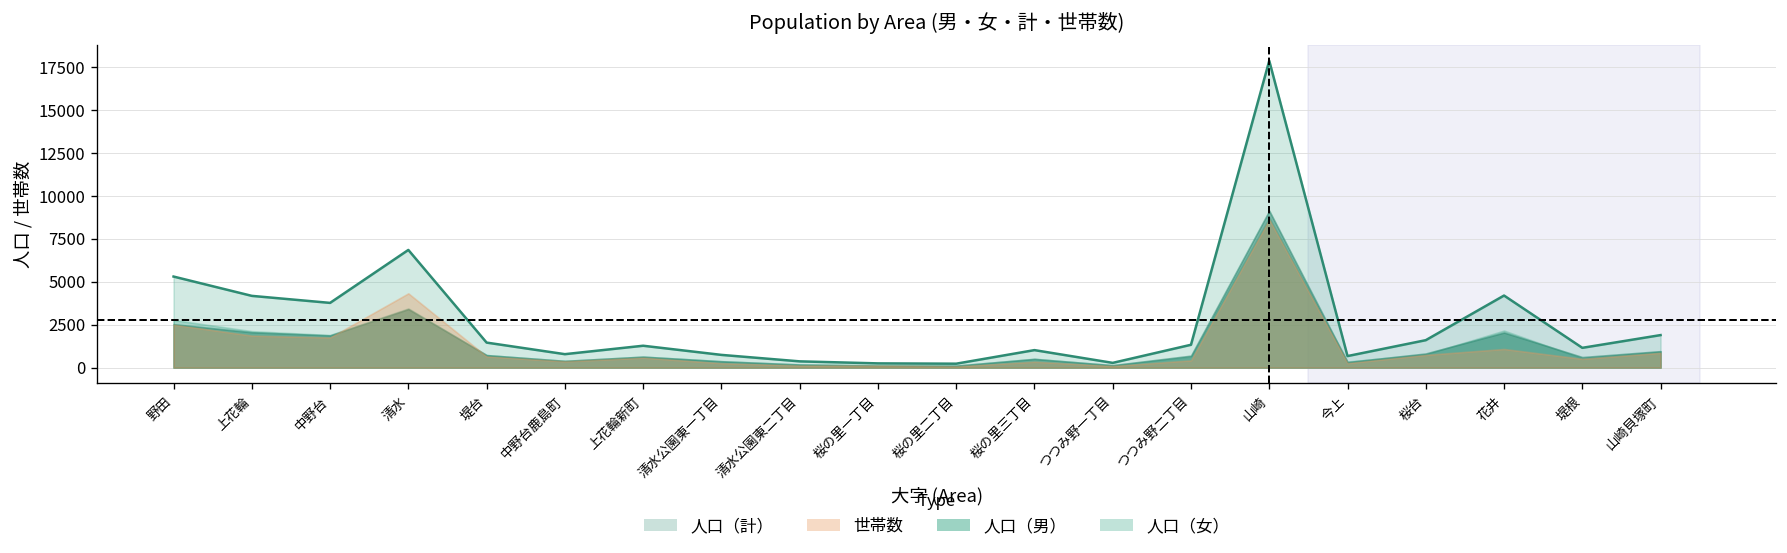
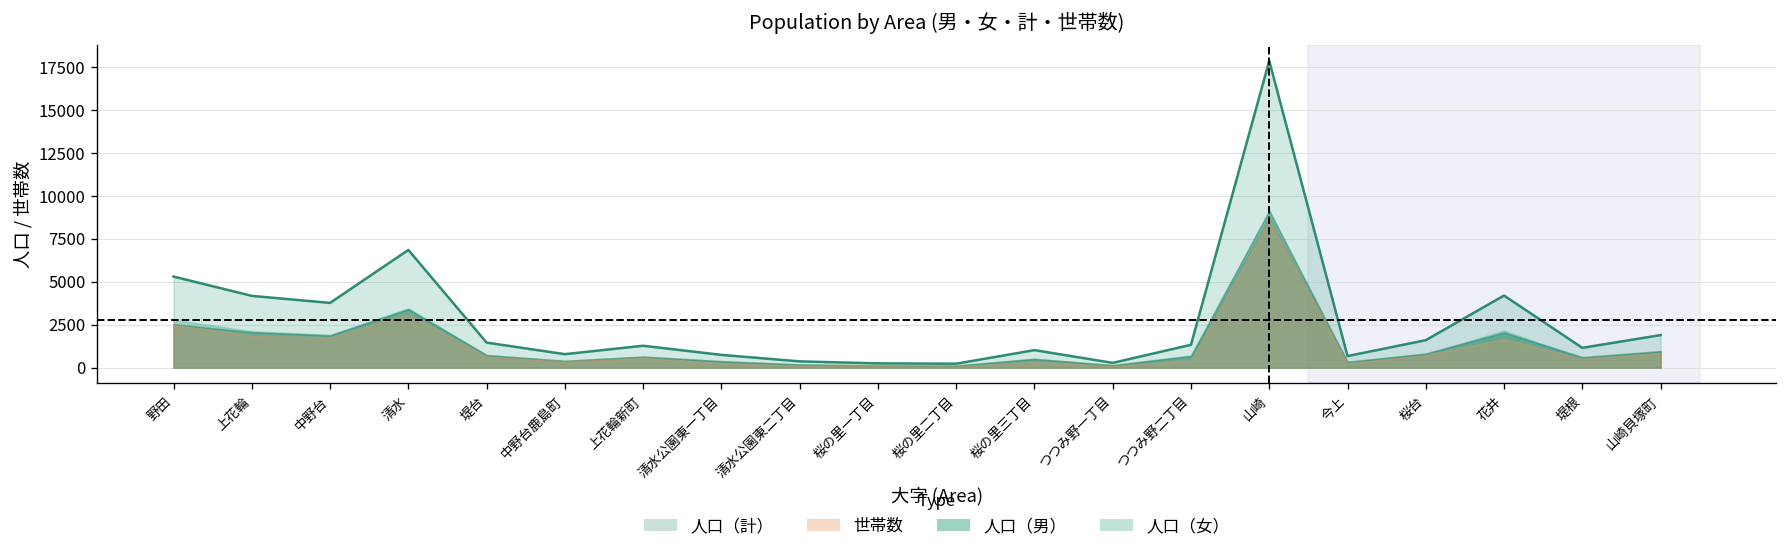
世帯数, 清水: 4300 -> 3100
世帯数, 花井: 1100 -> 1700
